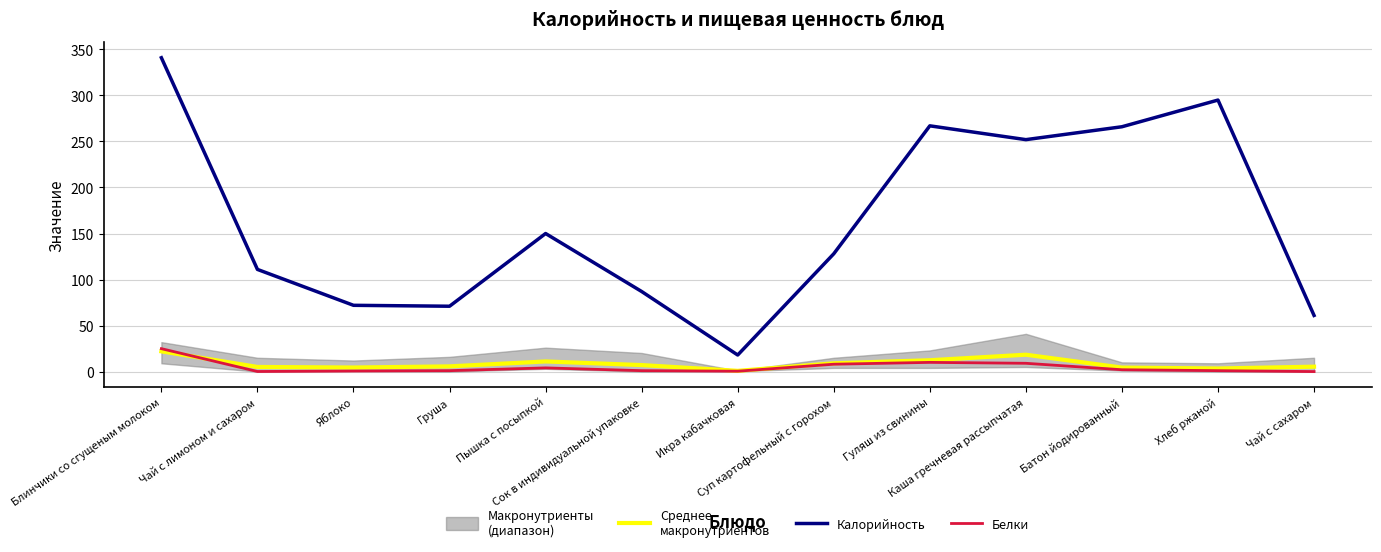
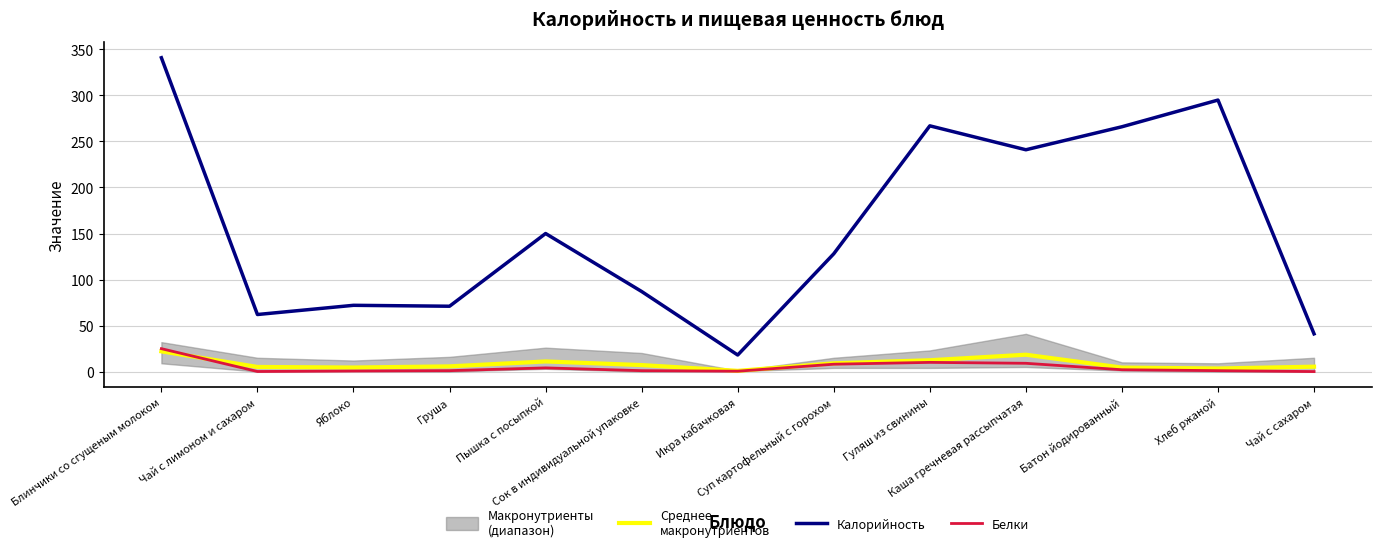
Калорийность, Чай с лимоном и сахаром: 110 -> 60
Калорийность, Каша гречневая рассыпчатая: 250 -> 240
Калорийность, Чай с сахаром: 60 -> 40
